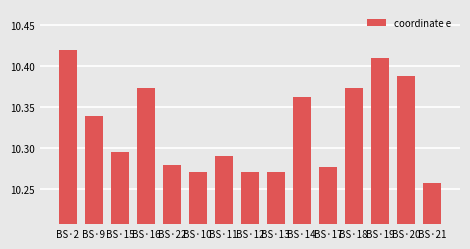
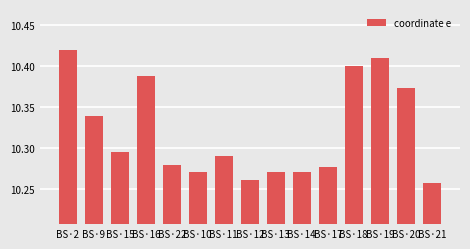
BS·16: 10.37 -> 10.39
BS·12: 10.27 -> 10.26
BS·14: 10.36 -> 10.27
BS·18: 10.37 -> 10.40
BS·20: 10.39 -> 10.37
